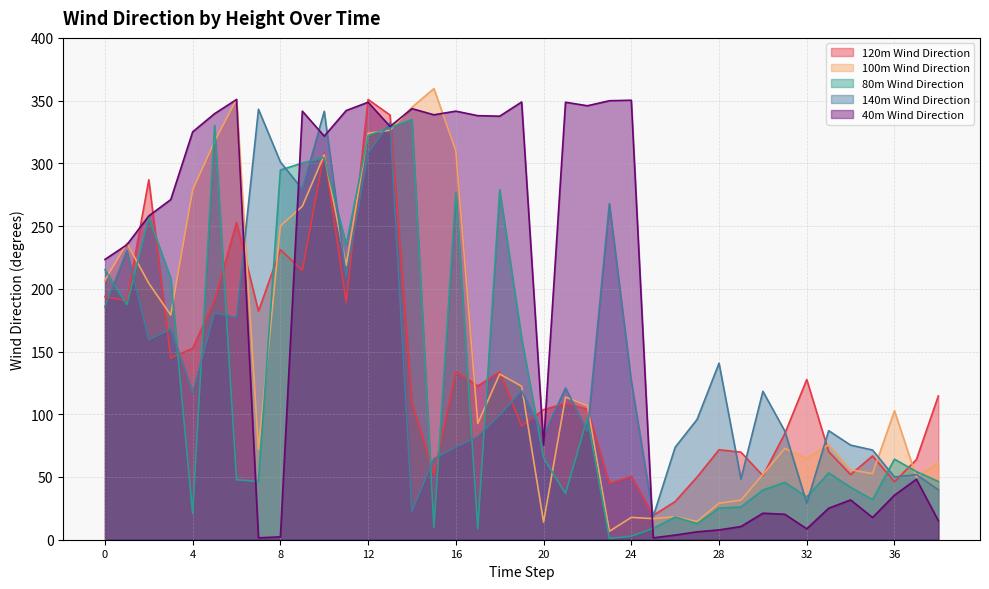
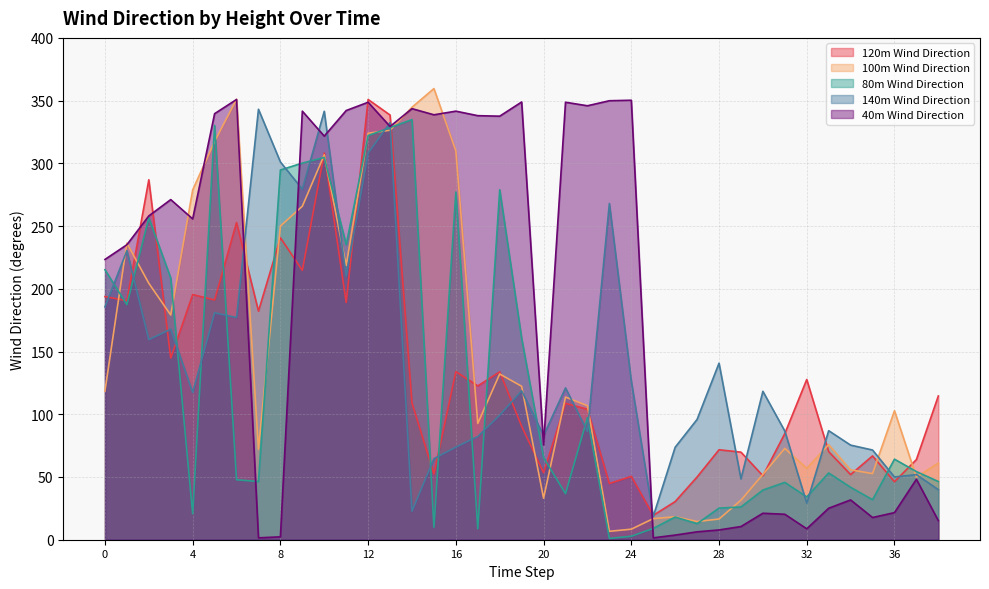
100m Wind Direction, 0: 207 -> 119
120m Wind Direction, 4: 153 -> 195
40m Wind Direction, 4: 325 -> 256
120m Wind Direction, 8: 231 -> 241
120m Wind Direction, 20: 104 -> 53
100m Wind Direction, 20: 14 -> 33
100m Wind Direction, 24: 18 -> 8
100m Wind Direction, 28: 29 -> 17
100m Wind Direction, 32: 65 -> 57
40m Wind Direction, 36: 36 -> 22
